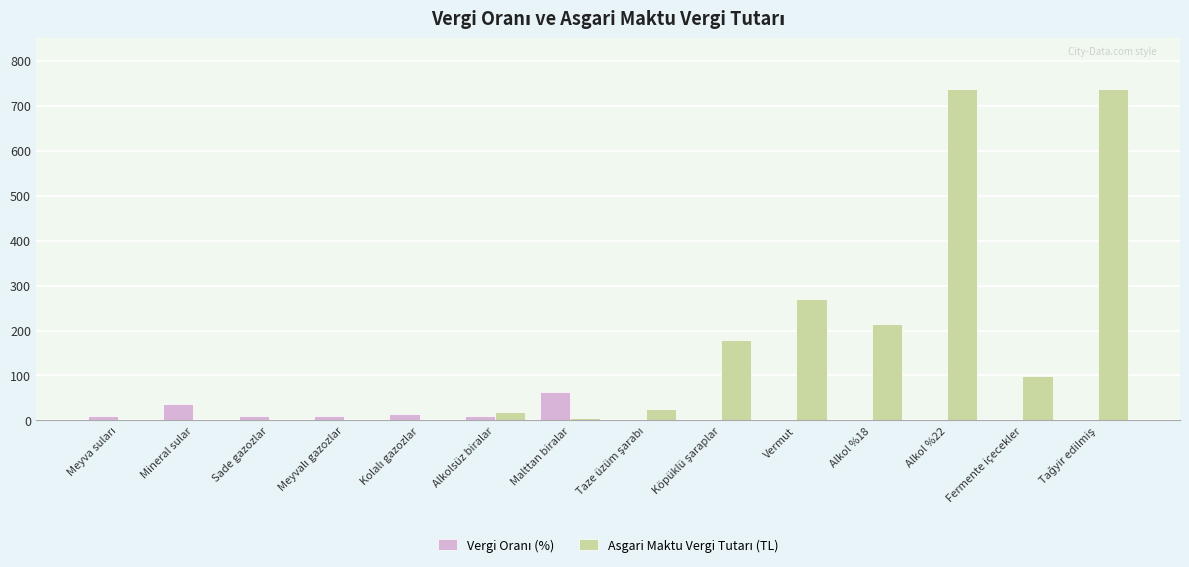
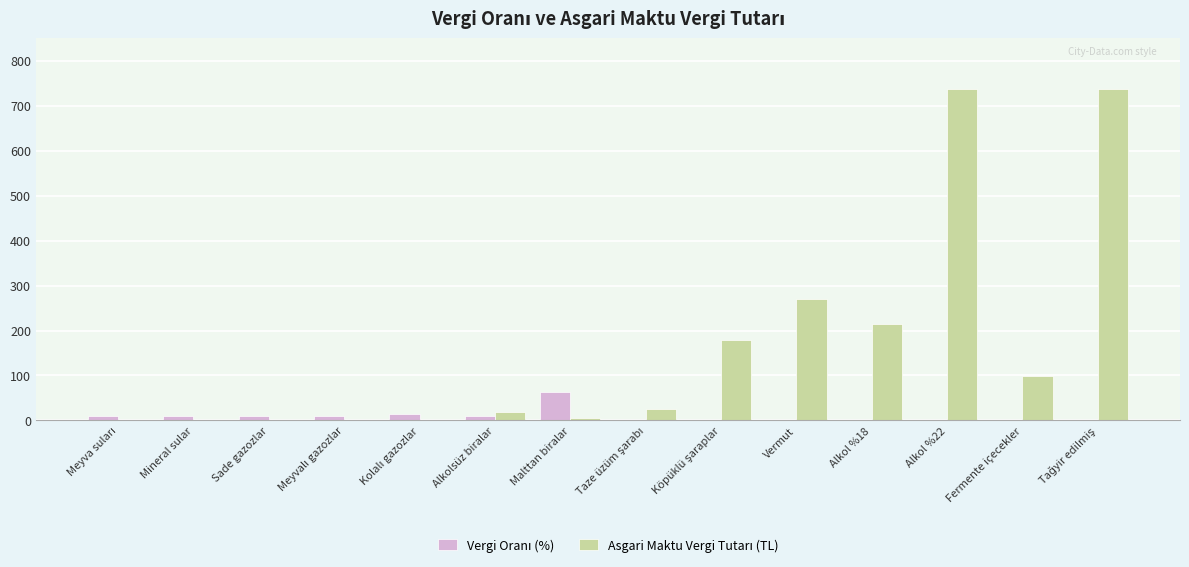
Vergi Oranı (%), Mineral sular: 40 -> 10
